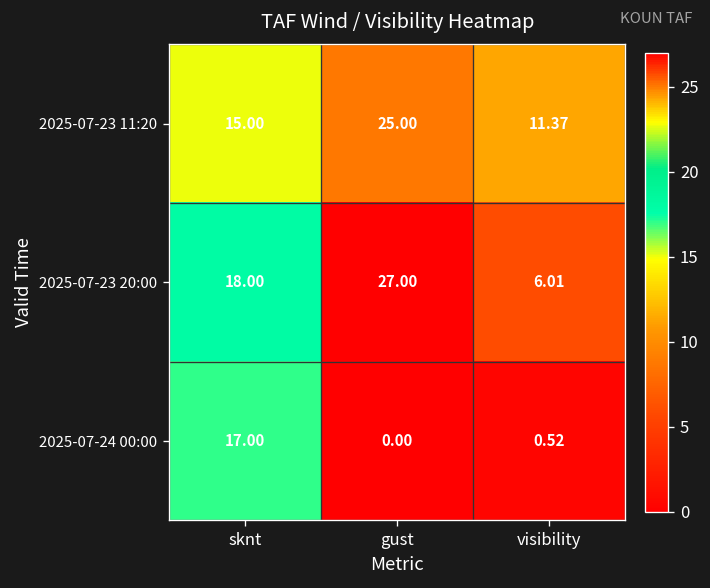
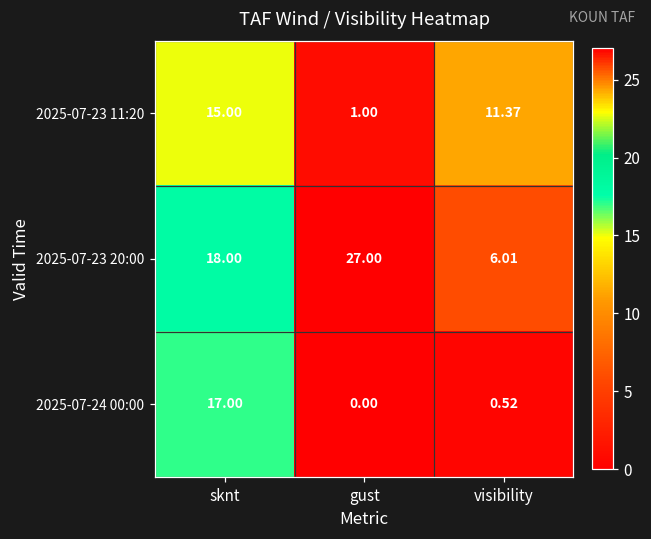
2025-07-23 11:20, gust: 25.00 -> 1.00
